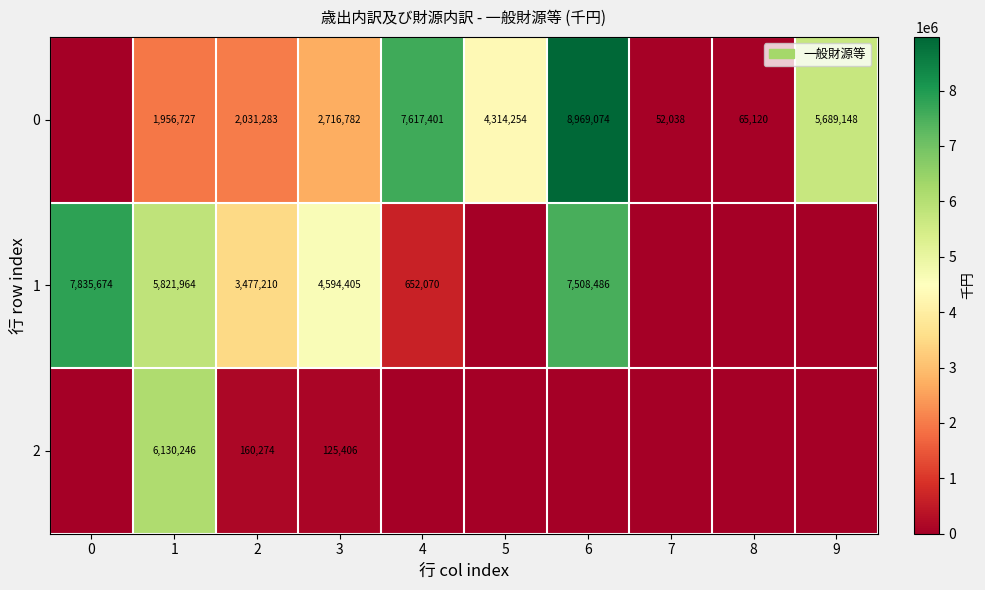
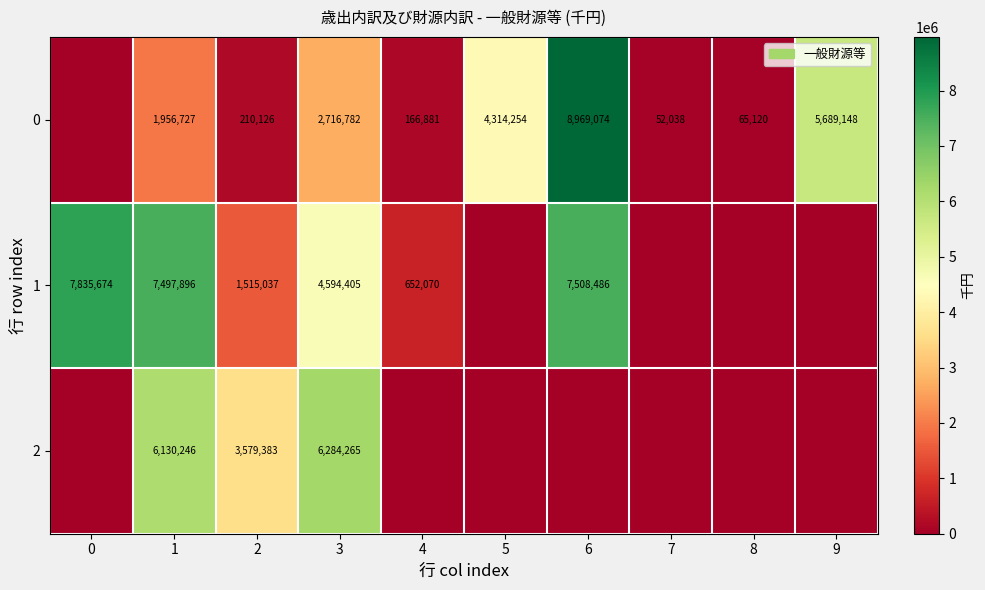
0, 2: 2,031,283 -> 210,126
0, 4: 7,617,401 -> 166,881
1, 1: 5,821,964 -> 7,497,896
1, 2: 3,477,210 -> 1,515,037
2, 2: 160,274 -> 3,579,383
2, 3: 125,406 -> 6,284,265
